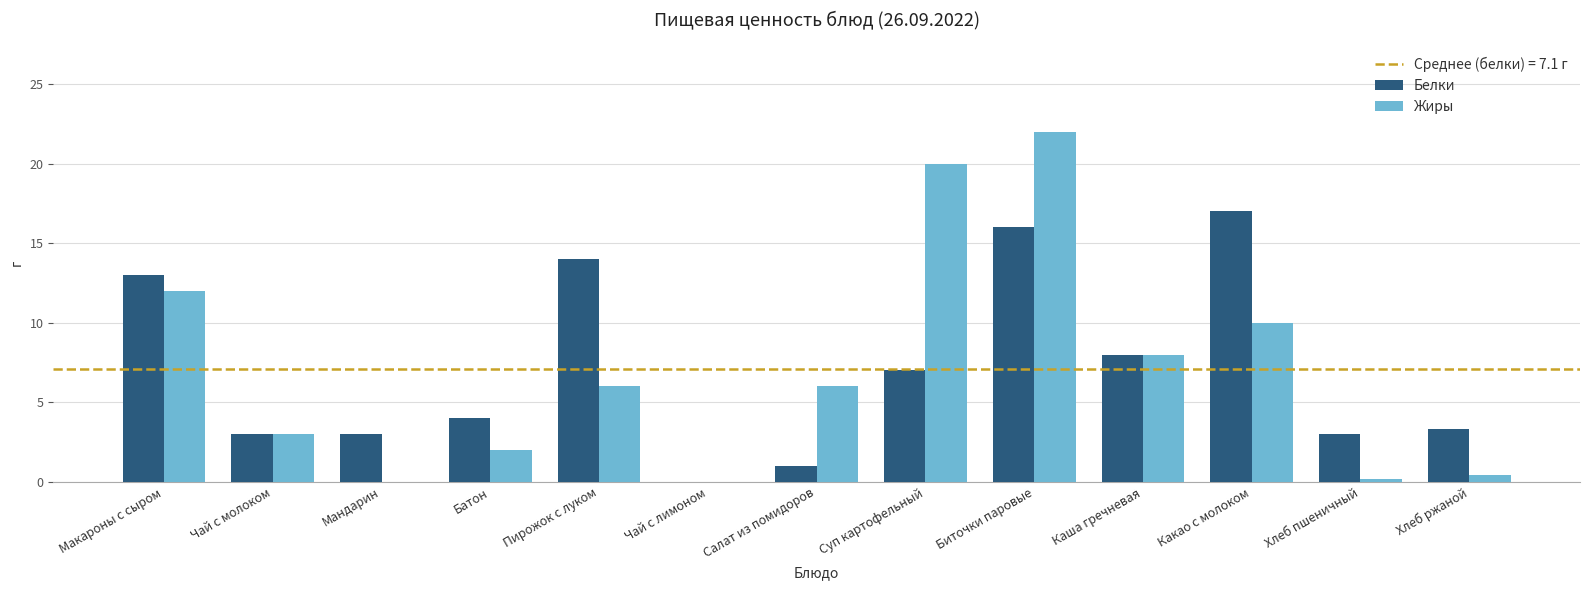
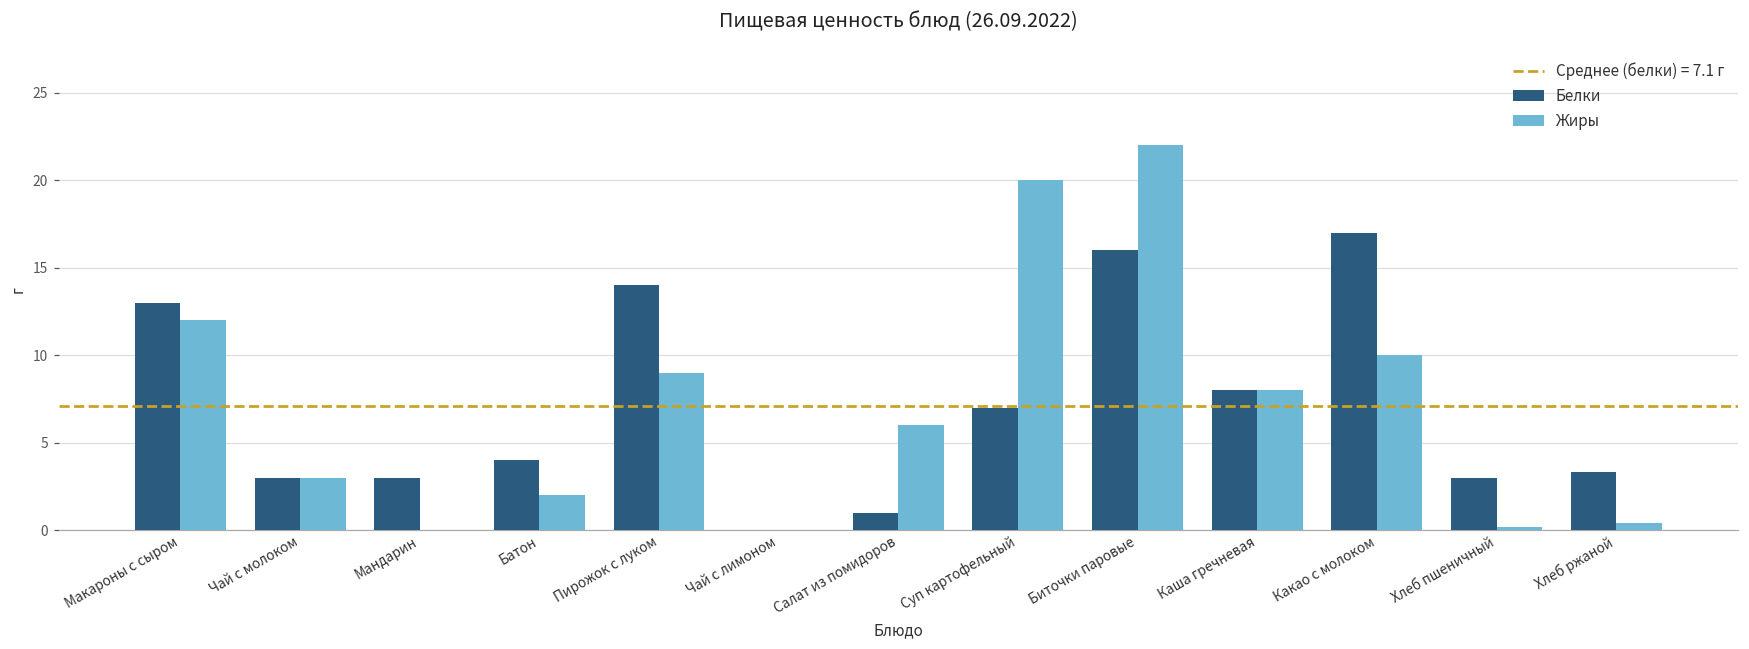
Жиры, Пирожок с луком: 6 -> 9
